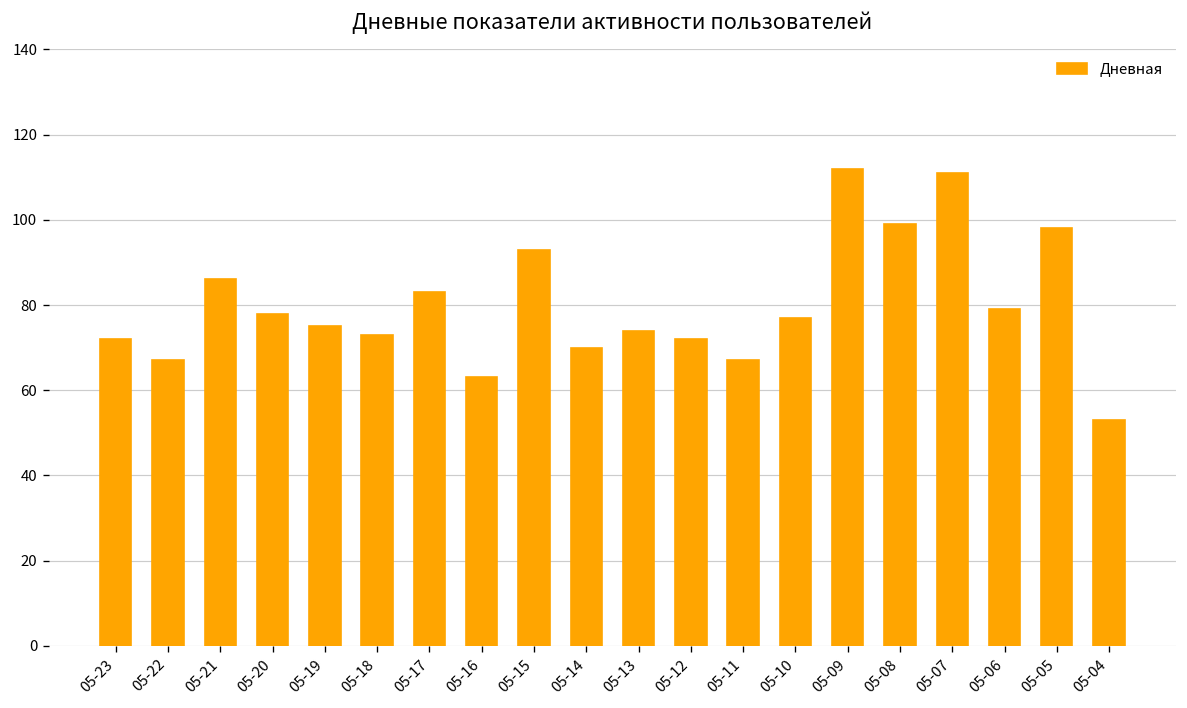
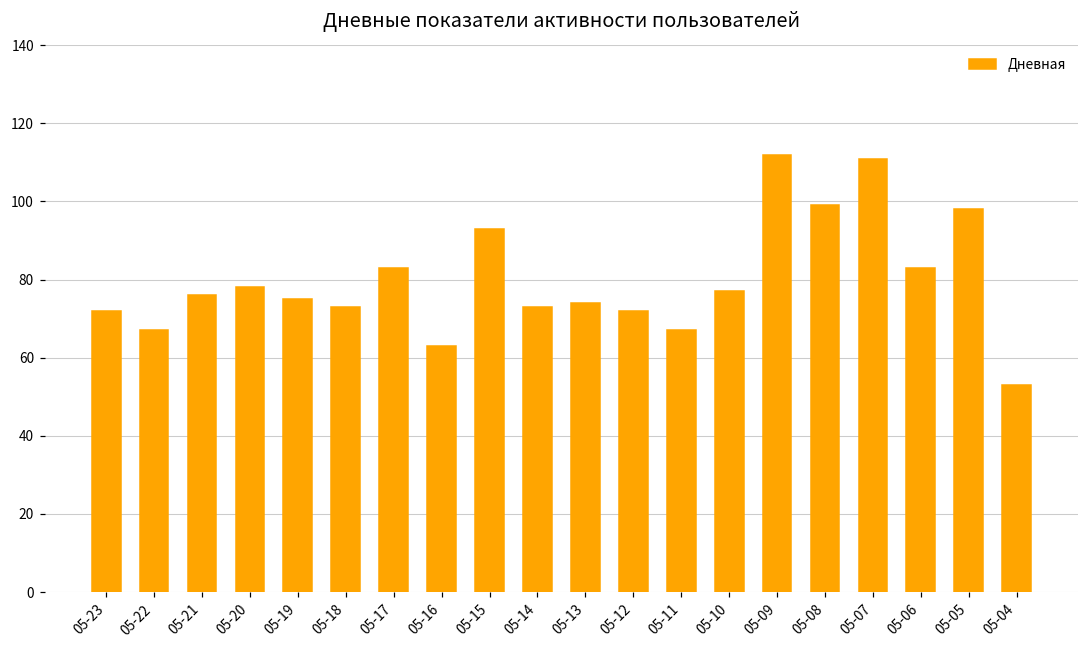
05-21: 86 -> 76
05-14: 70 -> 73
05-06: 79 -> 83
